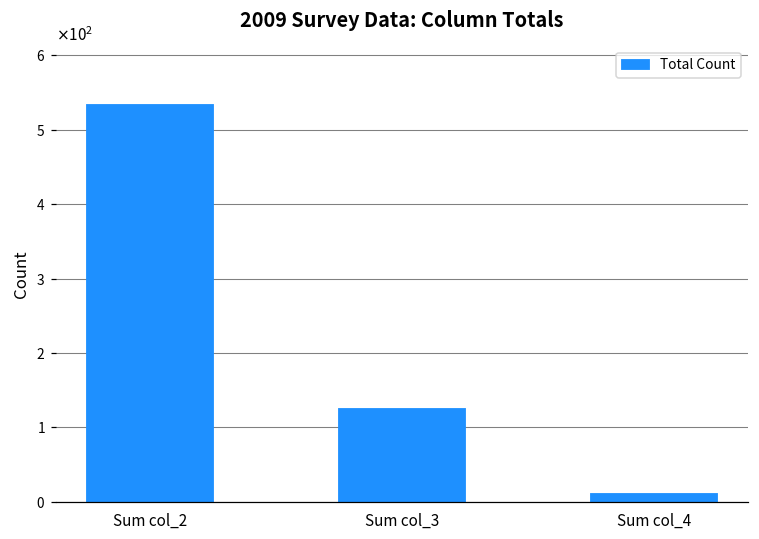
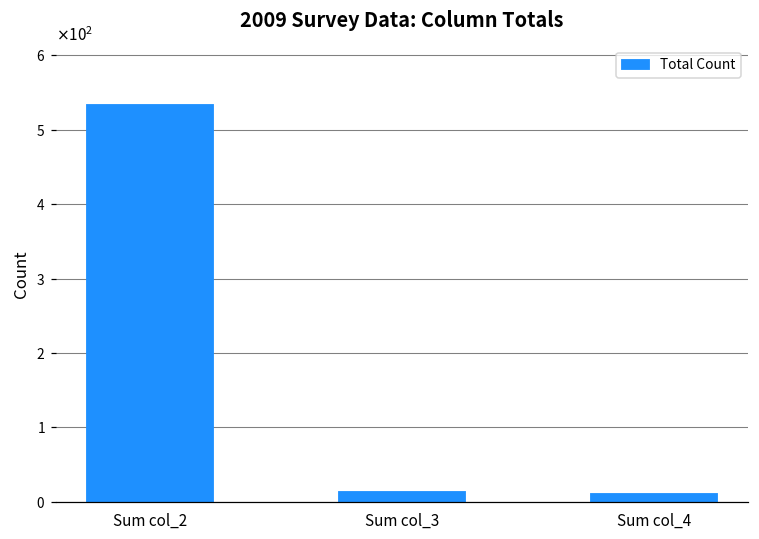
Sum col_3: 130 -> 10
